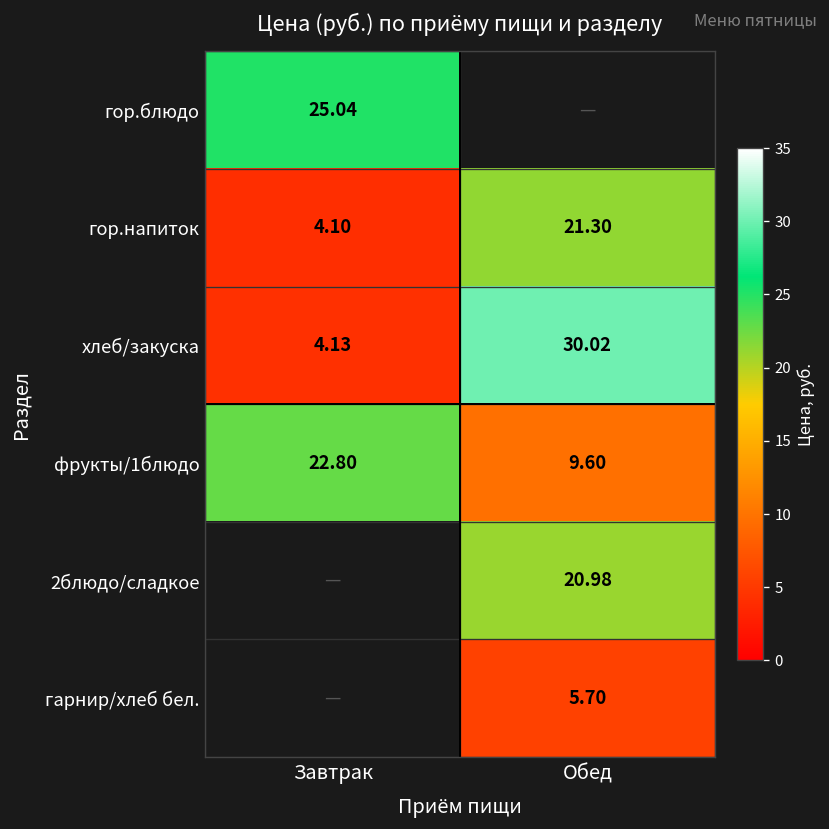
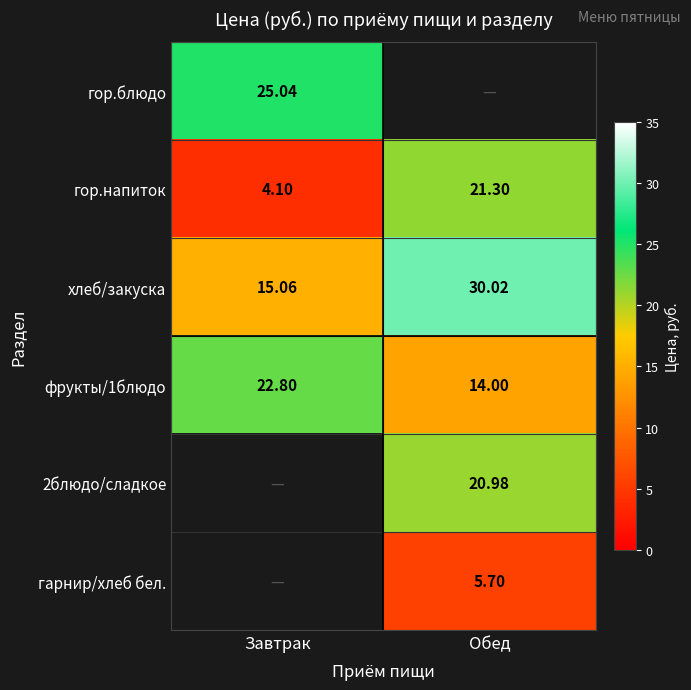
хлеб/закуска, Завтрак: 4.13 -> 15.06
фрукты/1блюдо, Обед: 9.60 -> 14.00
